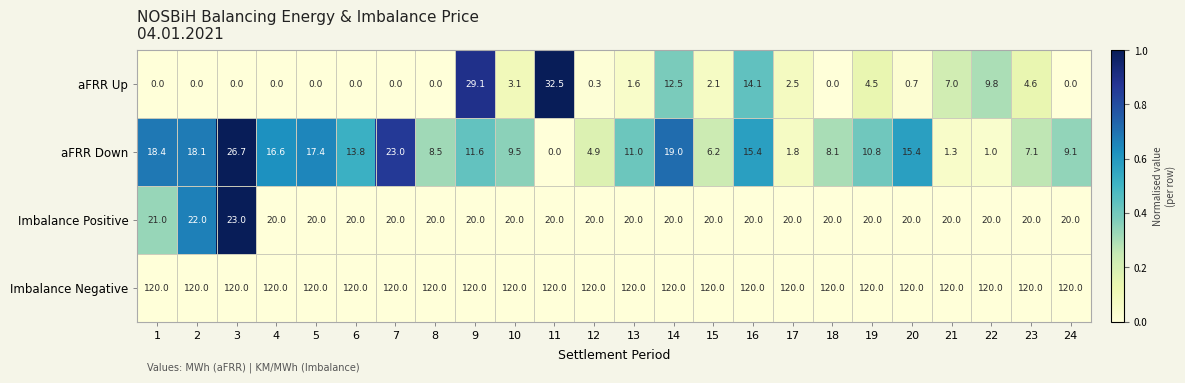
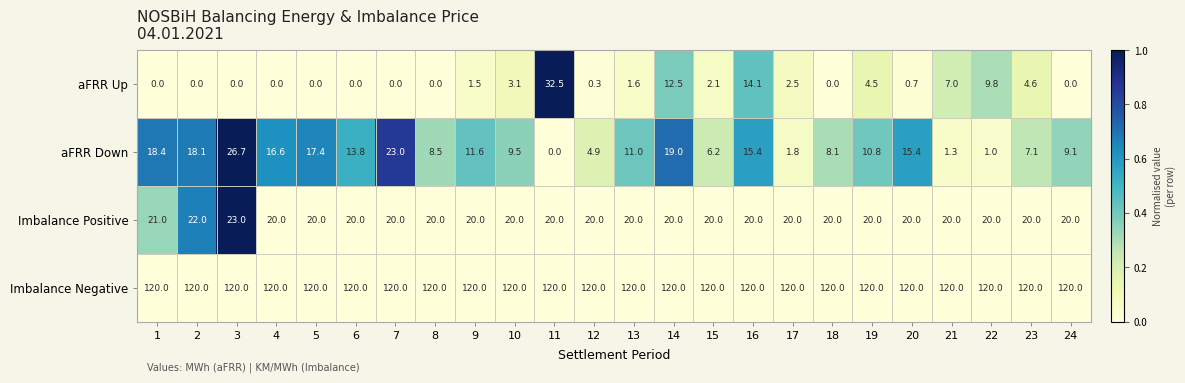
aFRR Up, 9: 29.1 -> 1.5
